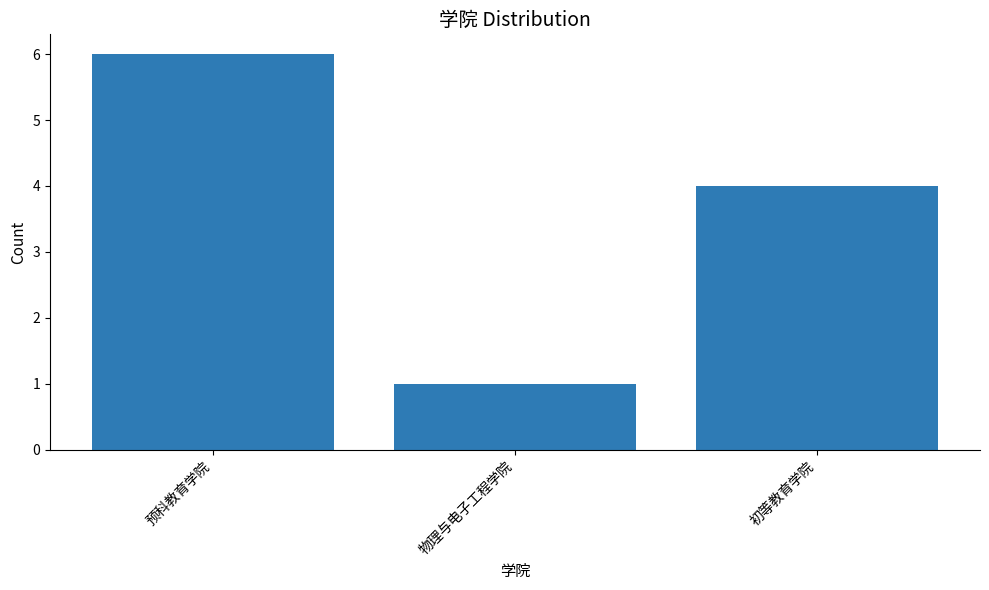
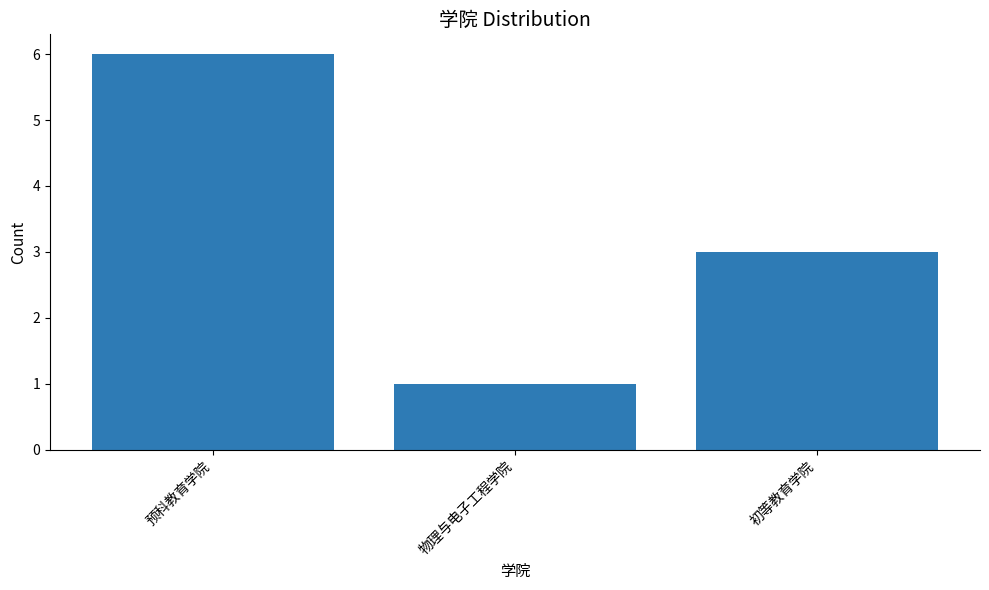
初等教育学院: 4 -> 3
